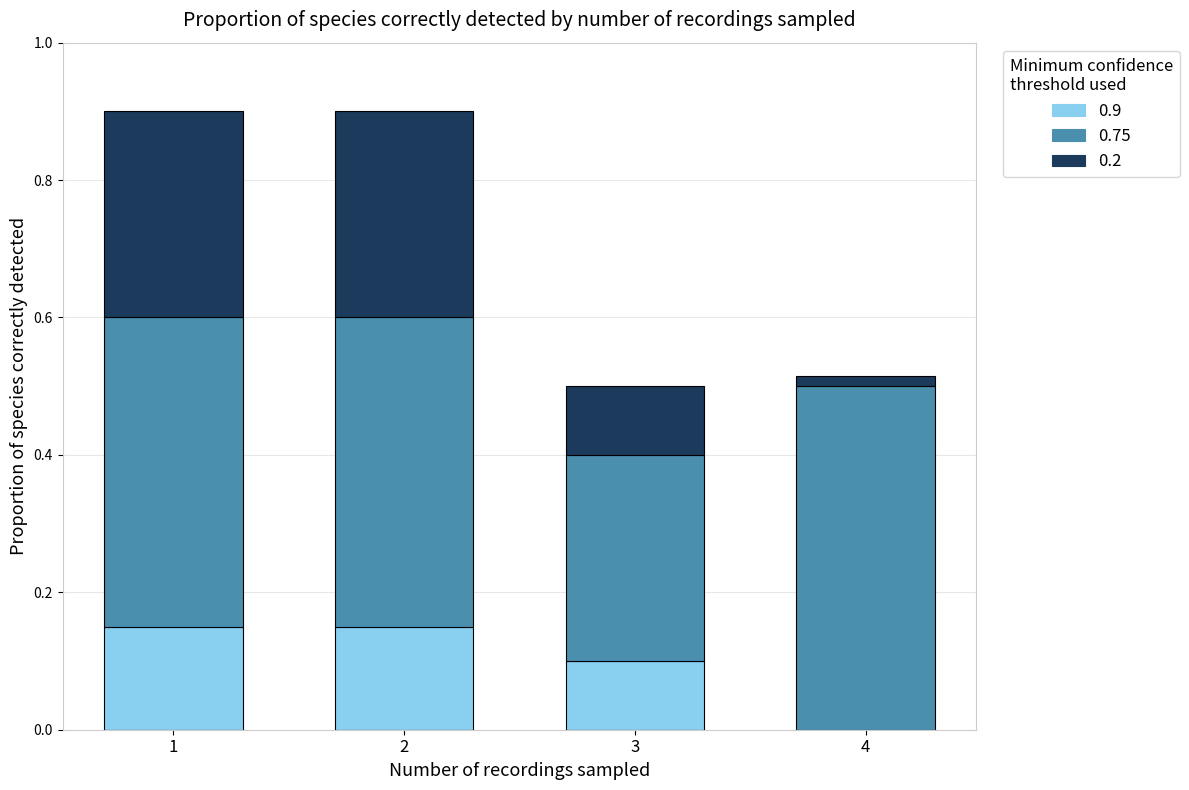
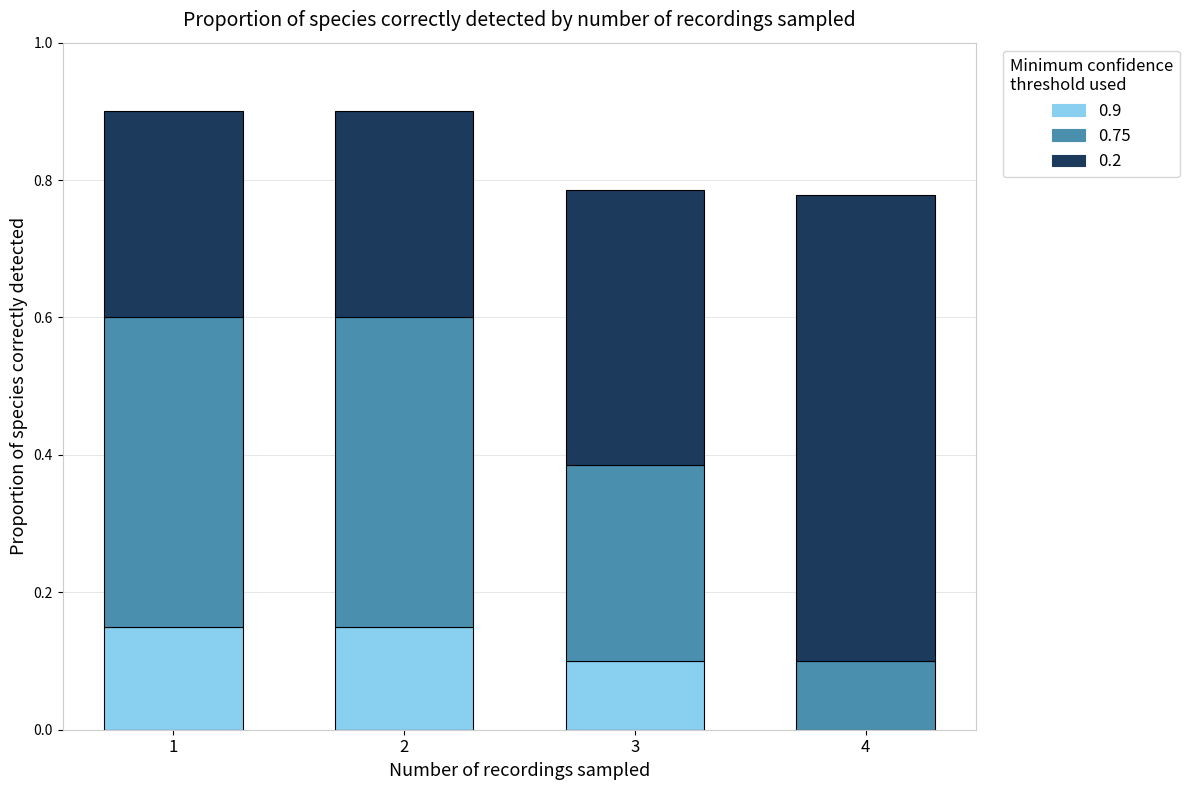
0.75, 3: 0.30 -> 0.29
0.2, 3: 0.1 -> 0.4
0.75, 4: 0.5 -> 0.1
0.2, 4: 0.02 -> 0.68
